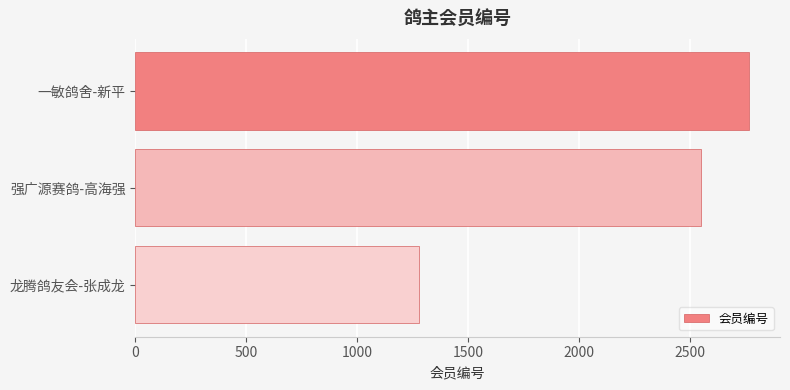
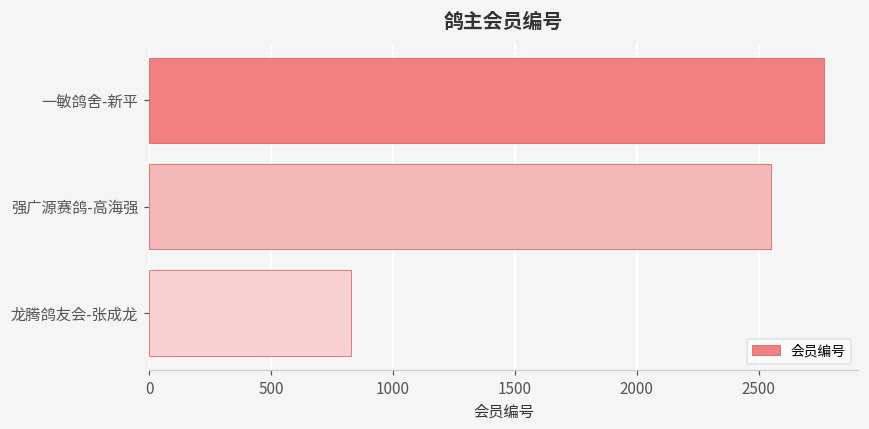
龙腾鸽友会-张成龙: 1280 -> 830
